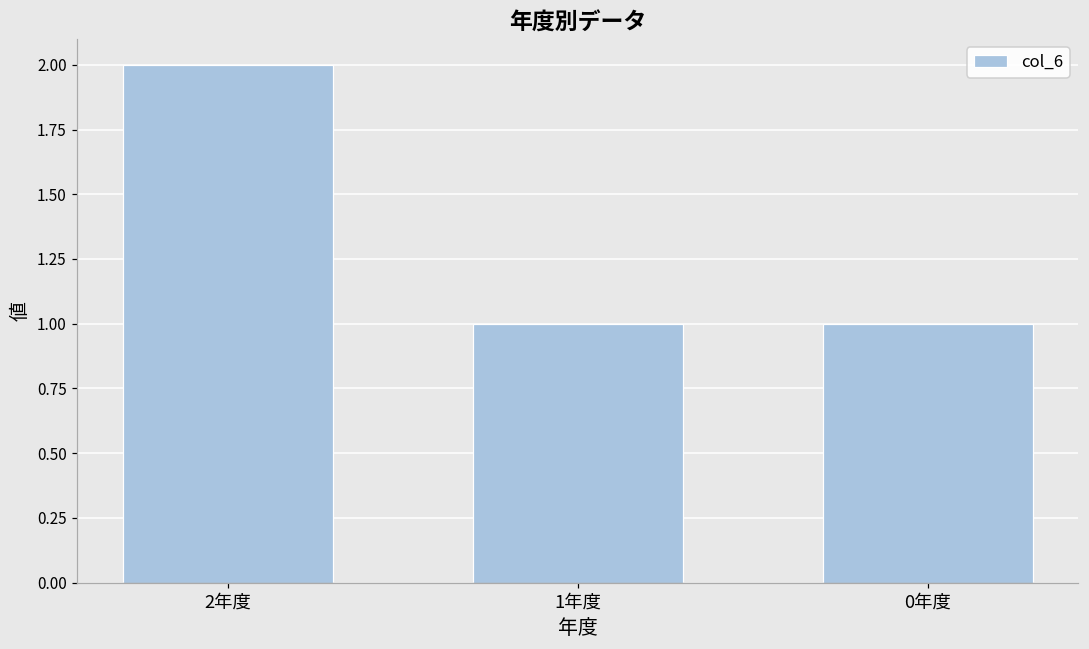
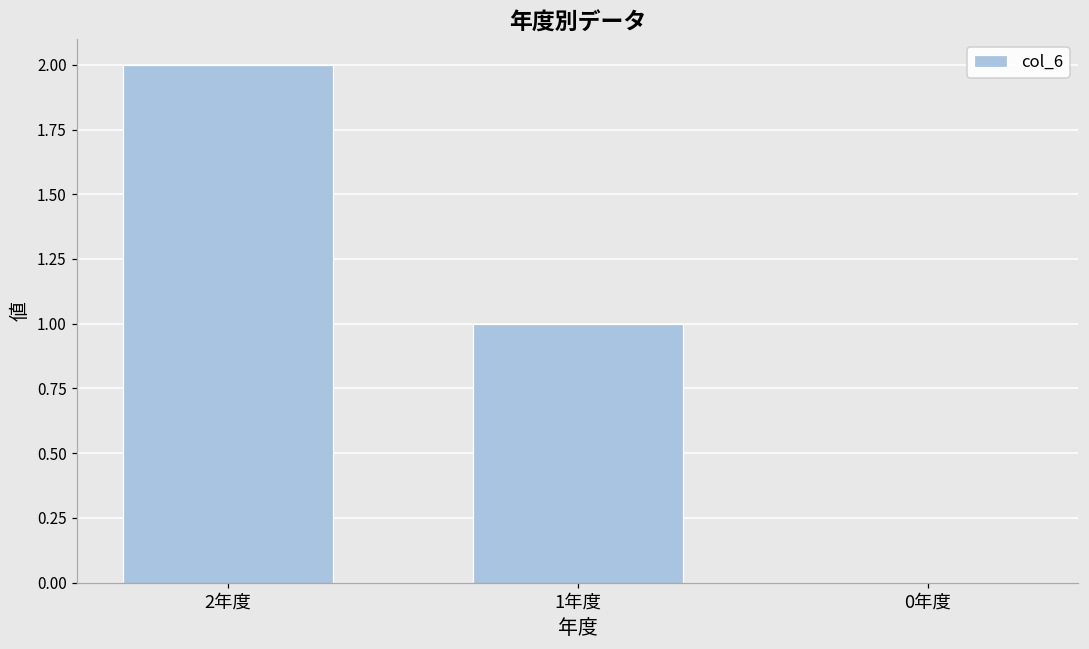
0年度: 1 -> 0
